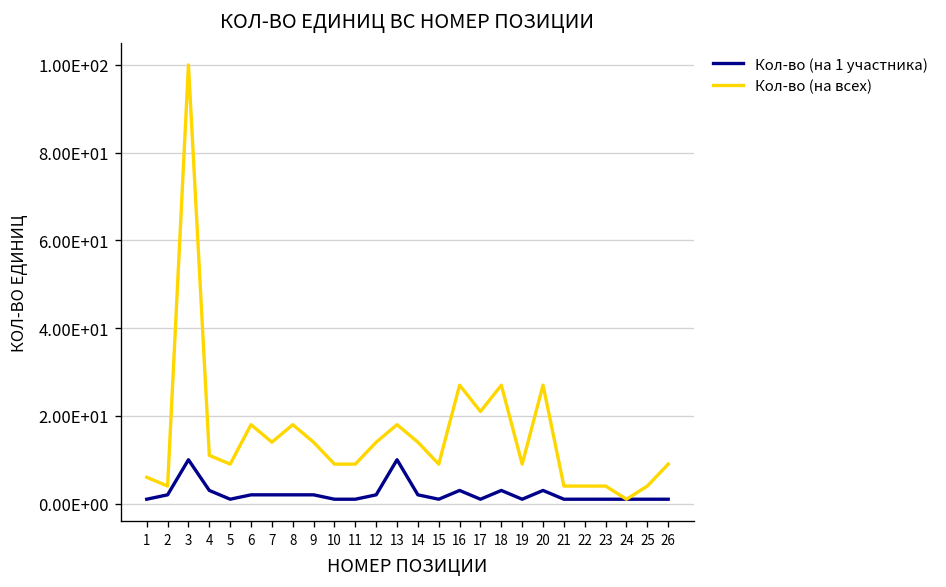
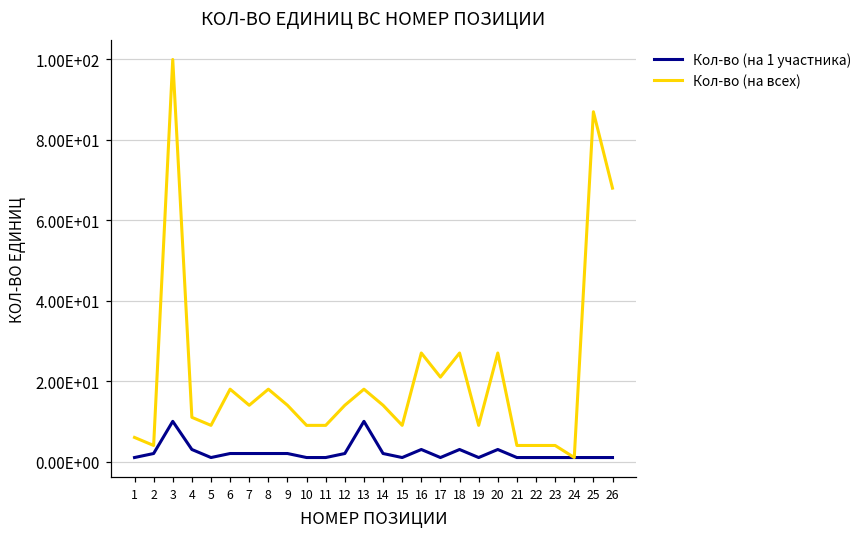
Кол-во (на всех), 25: 4 -> 87
Кол-во (на всех), 26: 9 -> 68
